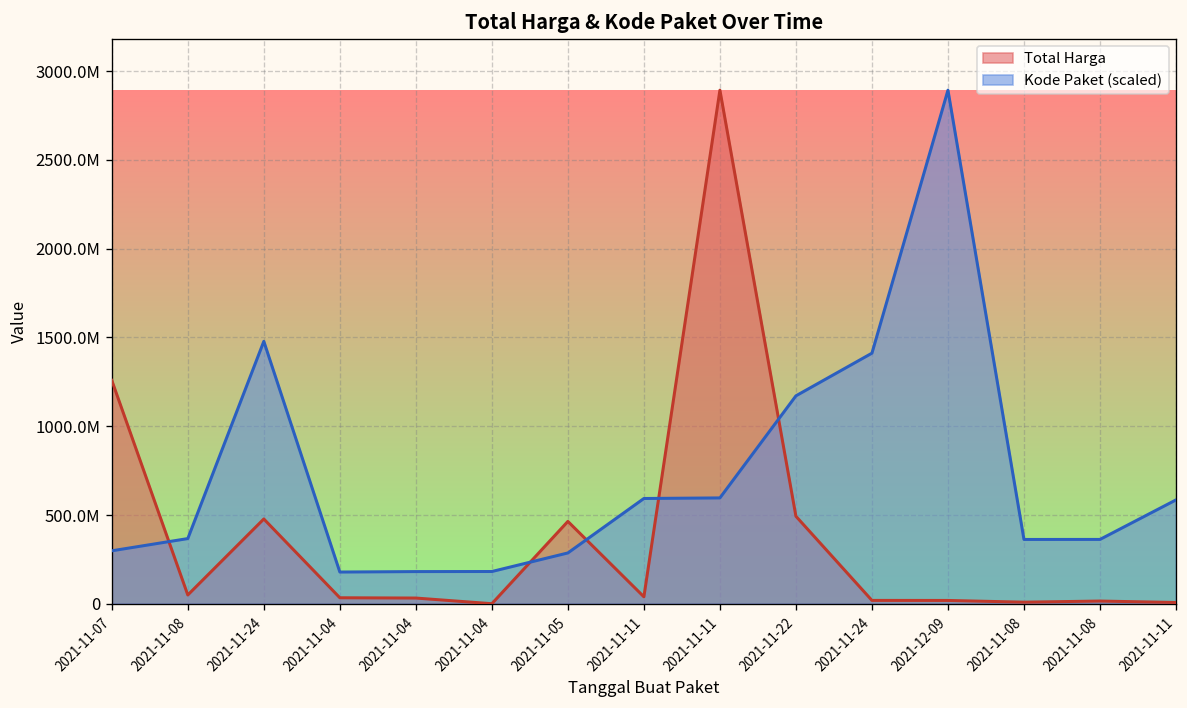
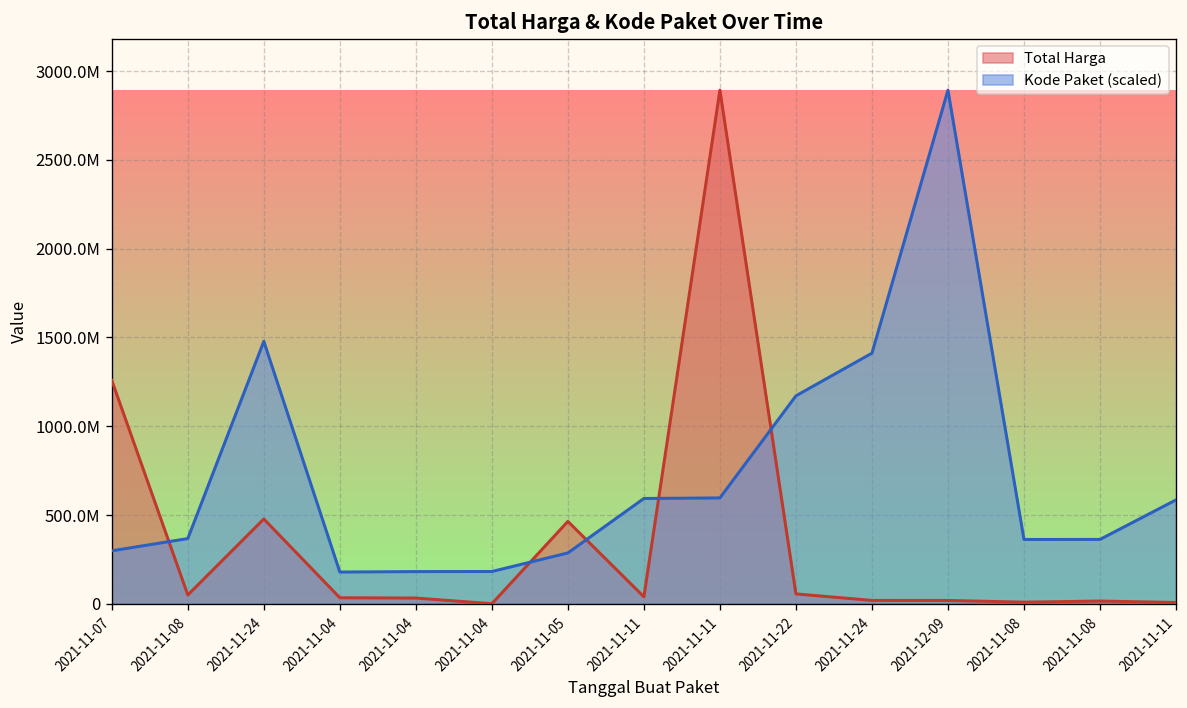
Total Harga, 2021-11-22: 490000000 -> 60000000
